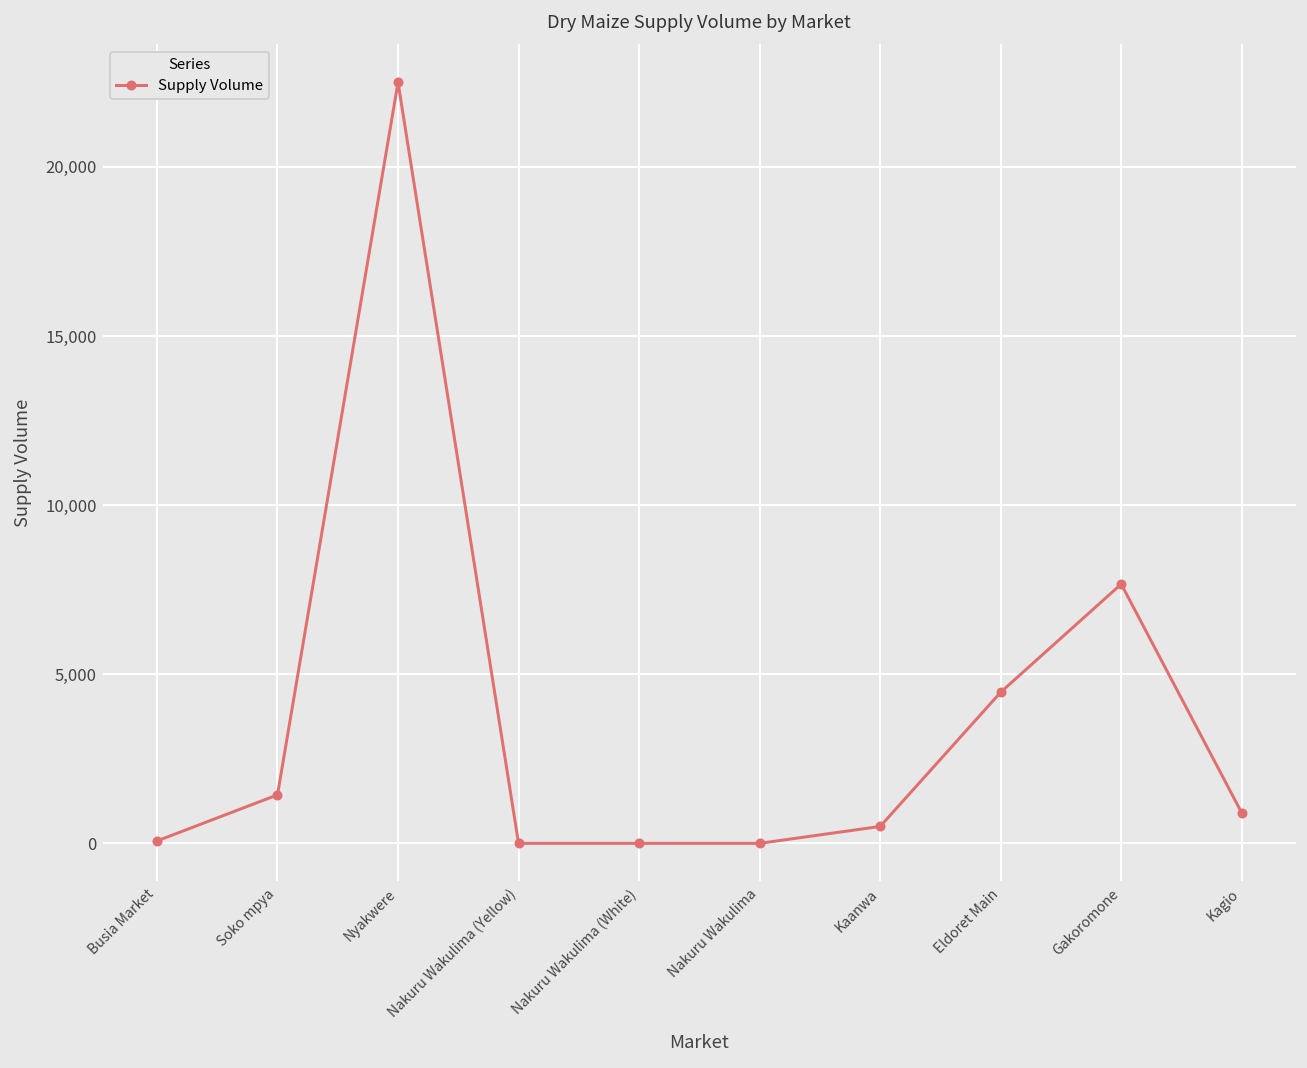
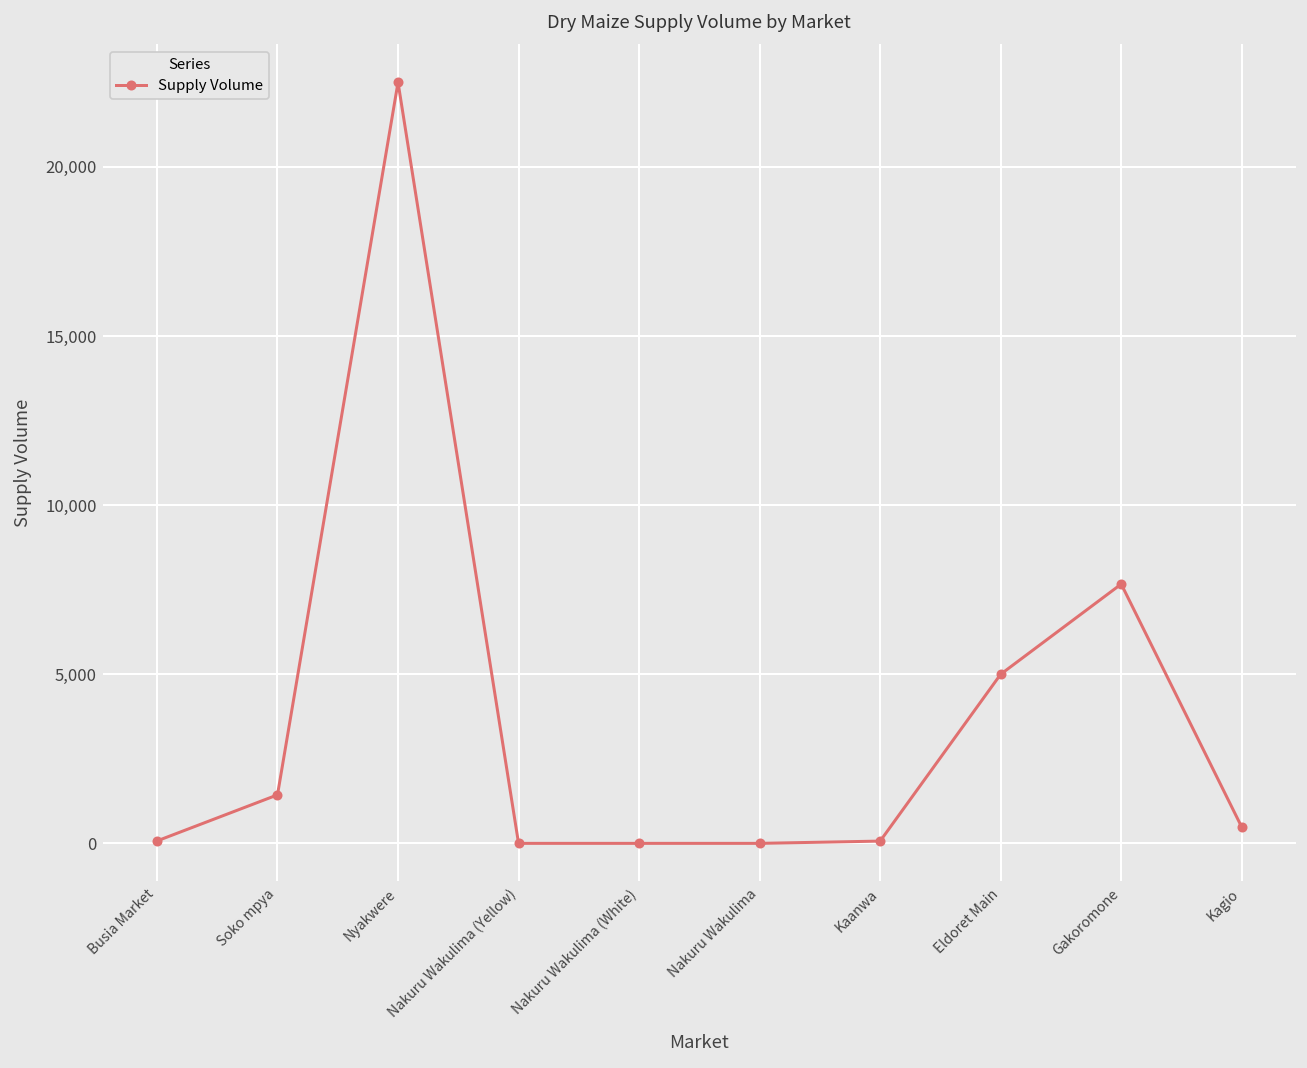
Kaanwa: 500 -> 100
Eldoret Main: 4,500 -> 5,000
Kagio: 900 -> 500
